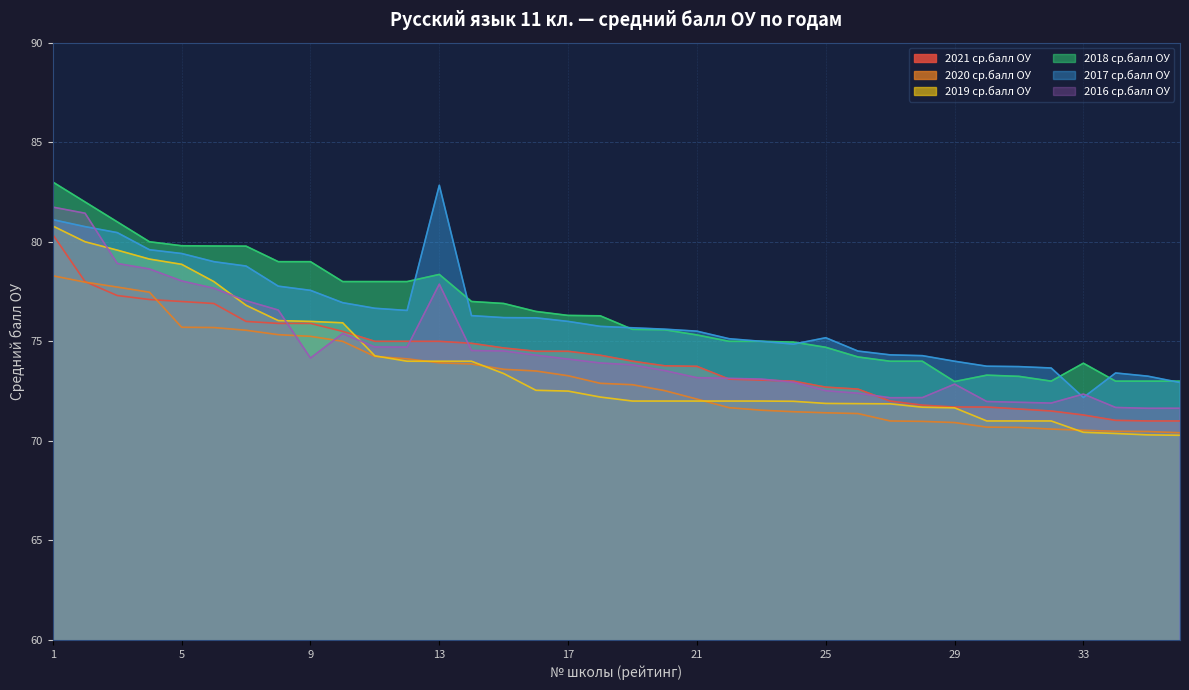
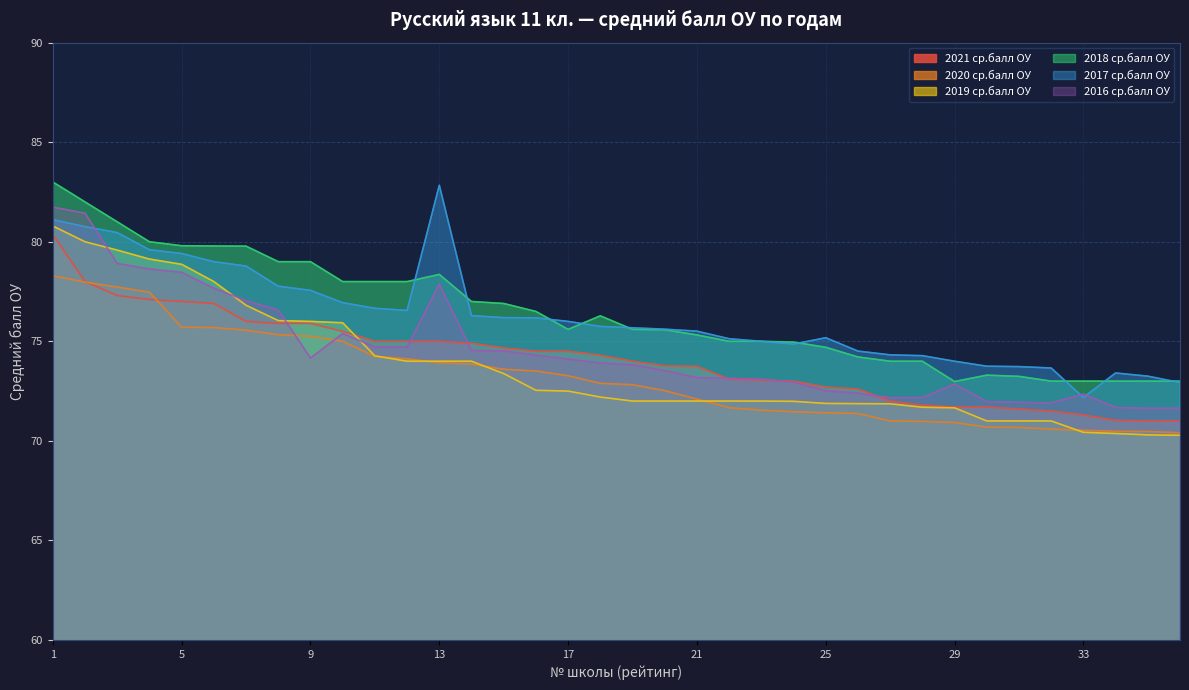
2016 ср.балл ОУ, 5: 78.0 -> 78.5
2018 ср.балл ОУ, 17: 76.3 -> 75.6
2018 ср.балл ОУ, 33: 73.9 -> 73.0
